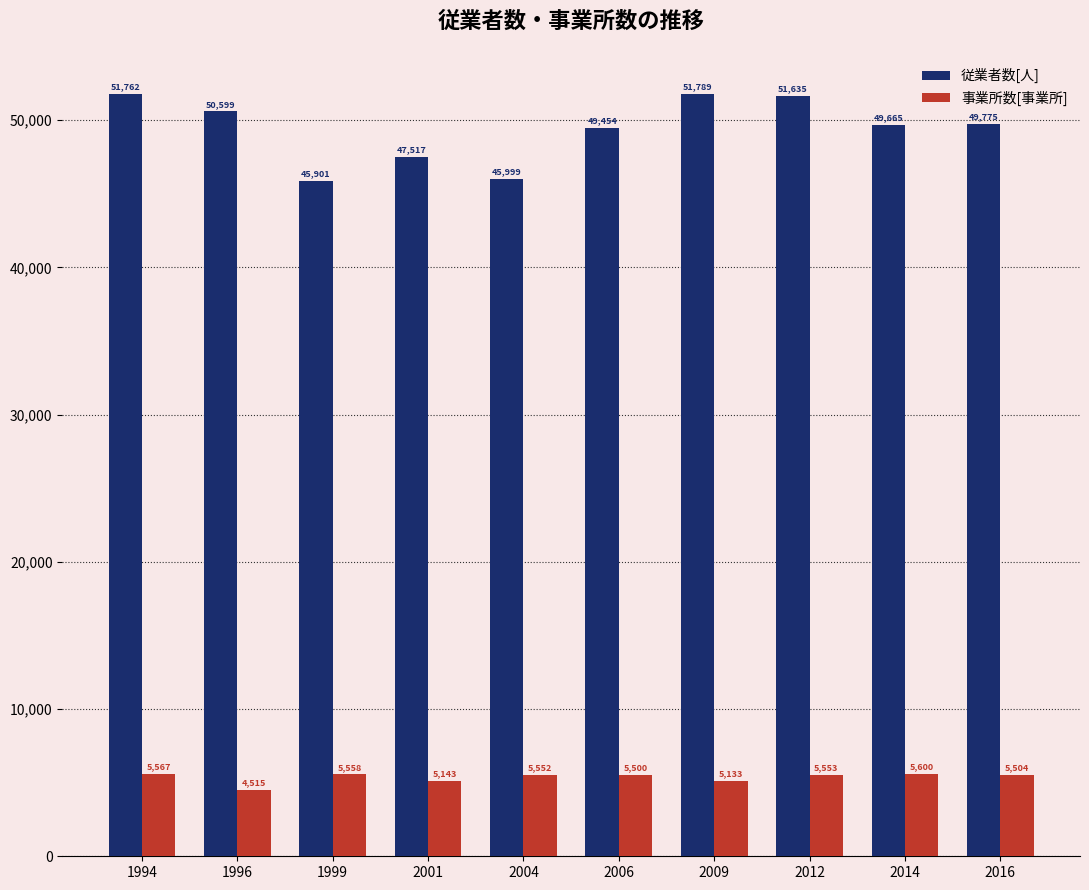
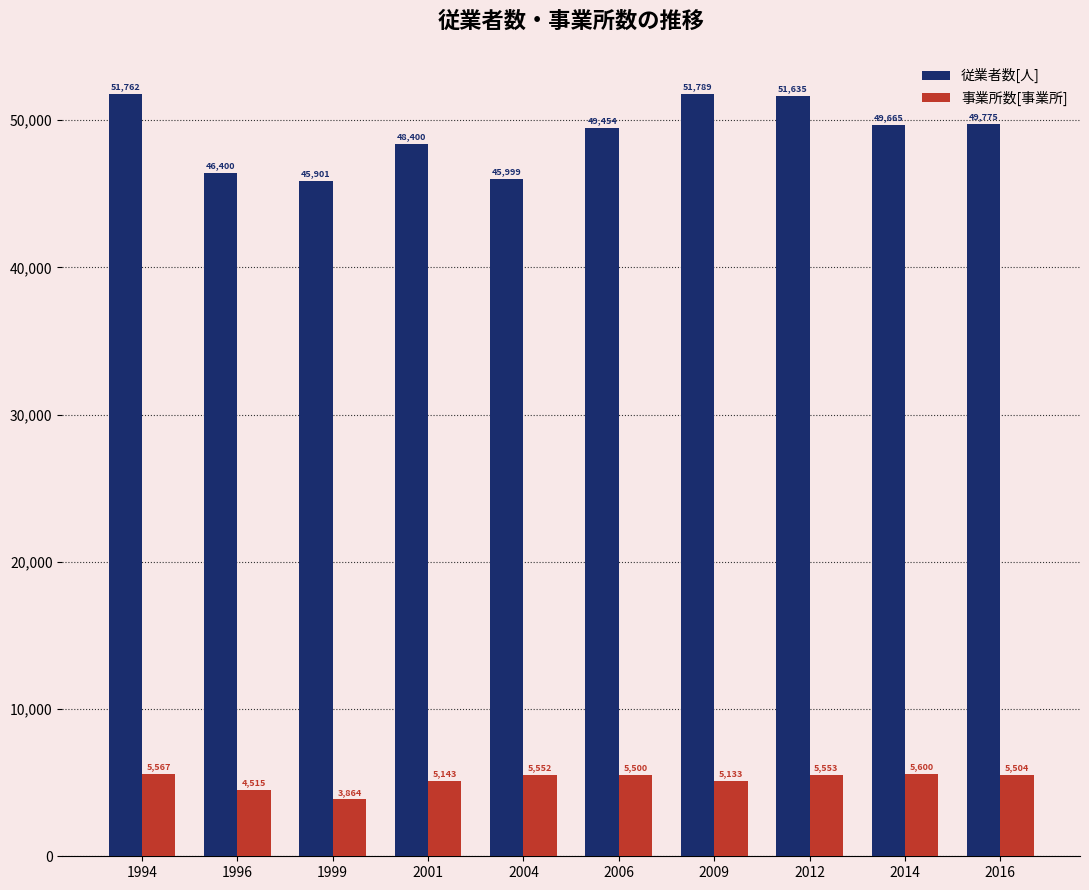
従業者数[人], 1996: 50,599 -> 46,400
事業所数[事業所], 1999: 5,558 -> 3,864
従業者数[人], 2001: 47,517 -> 48,400
